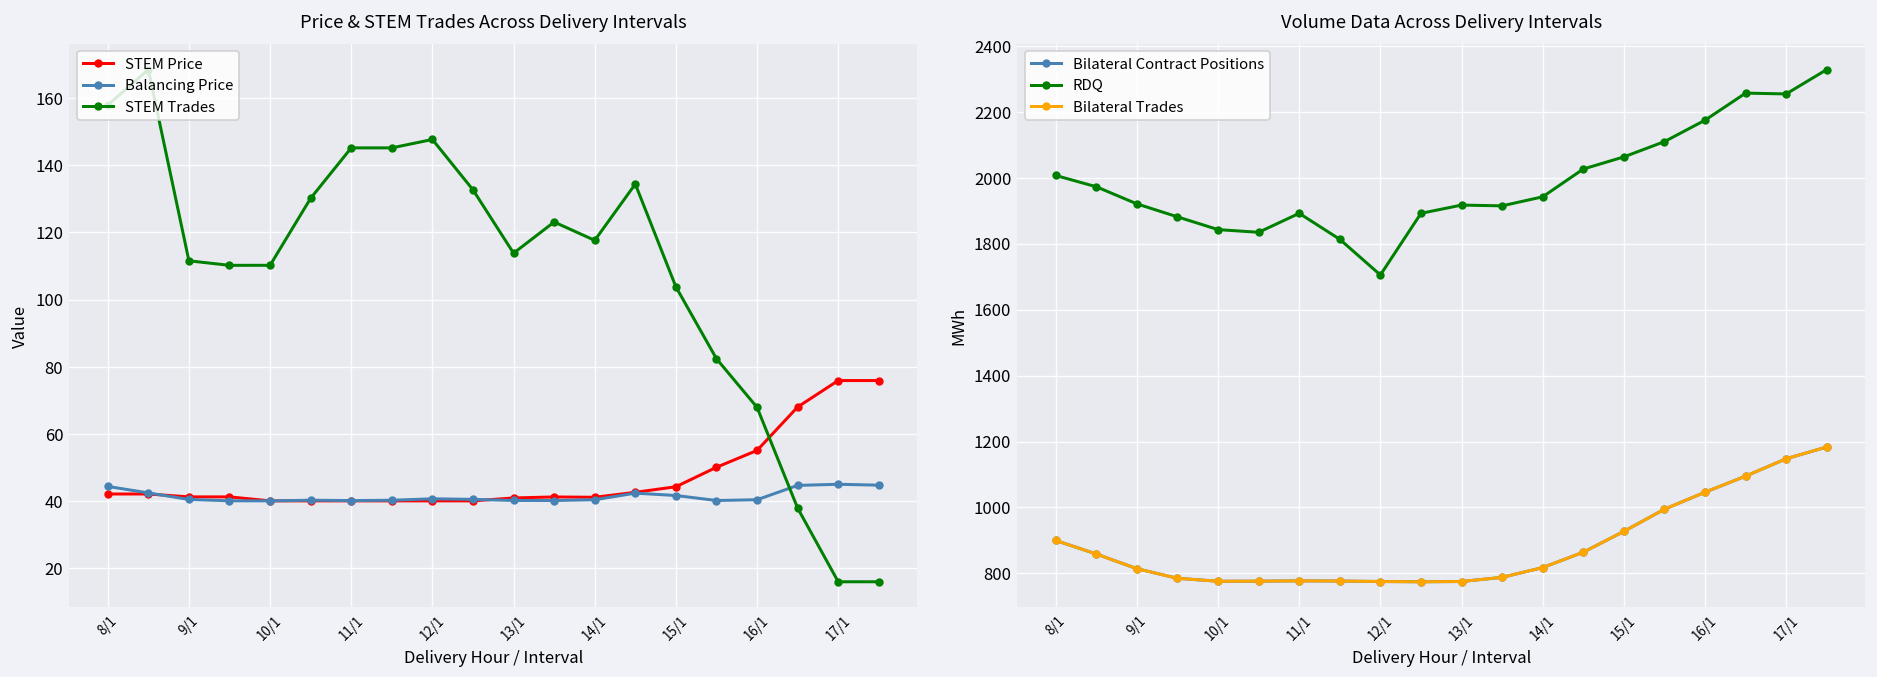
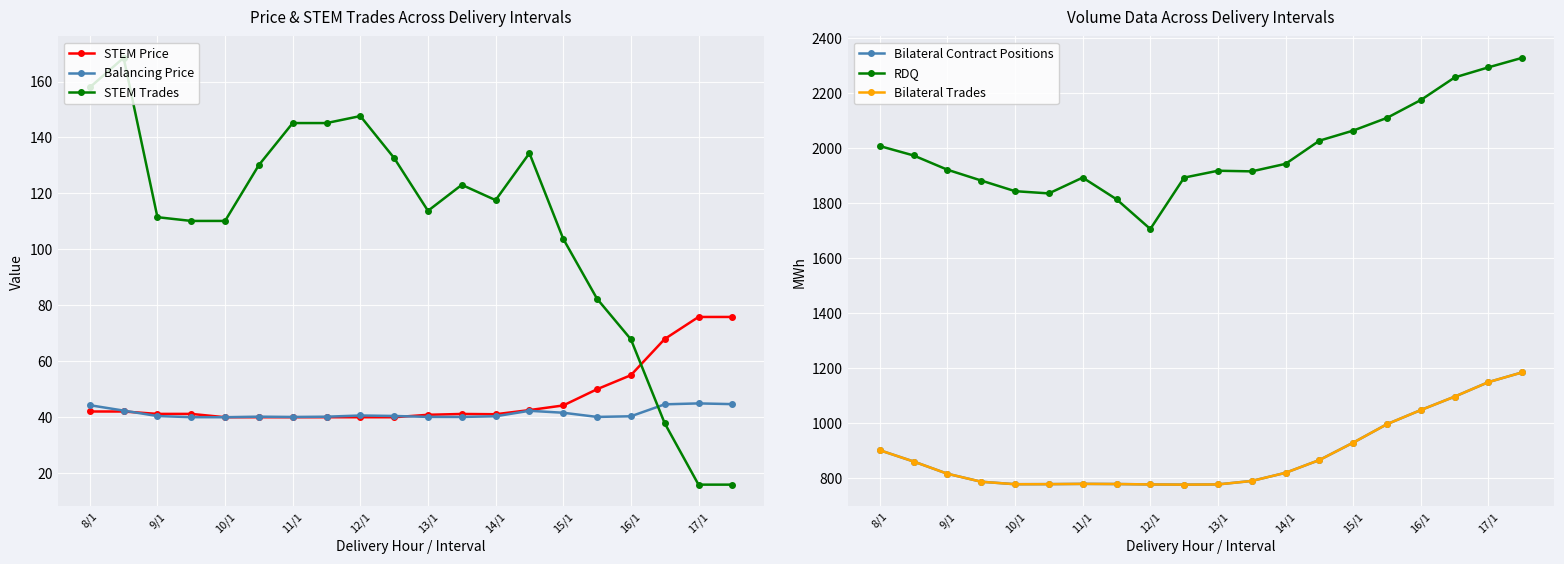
Volume Data Across Delivery Intervals, RDQ, 17/1: 2250 -> 2290
